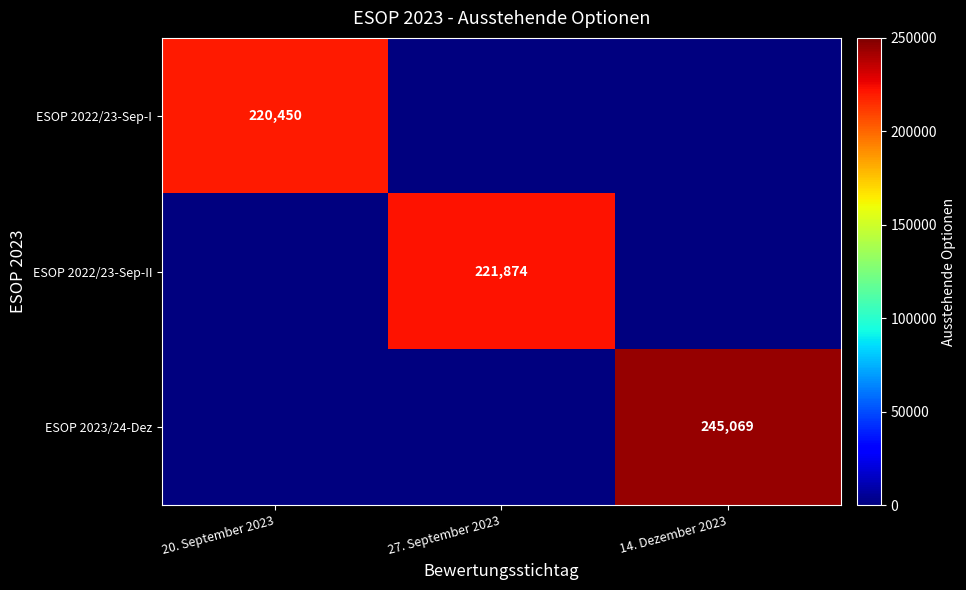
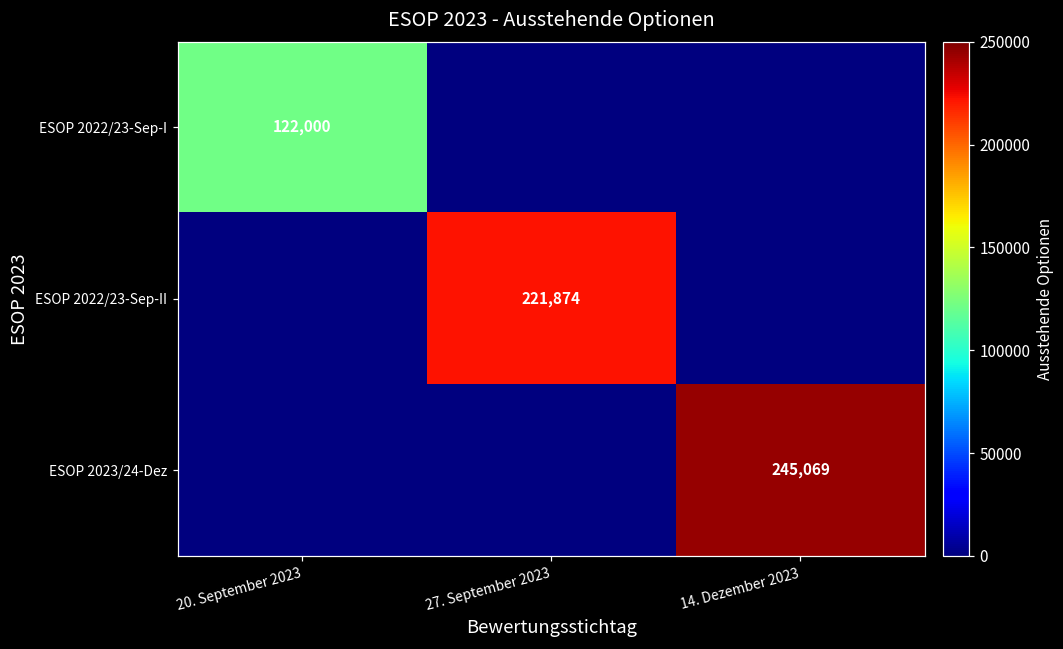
ESOP 2022/23-Sep-I, 20. September 2023: 220,450 -> 122,000
